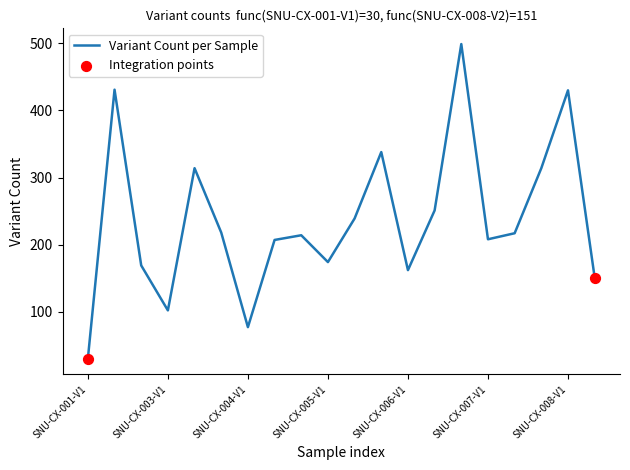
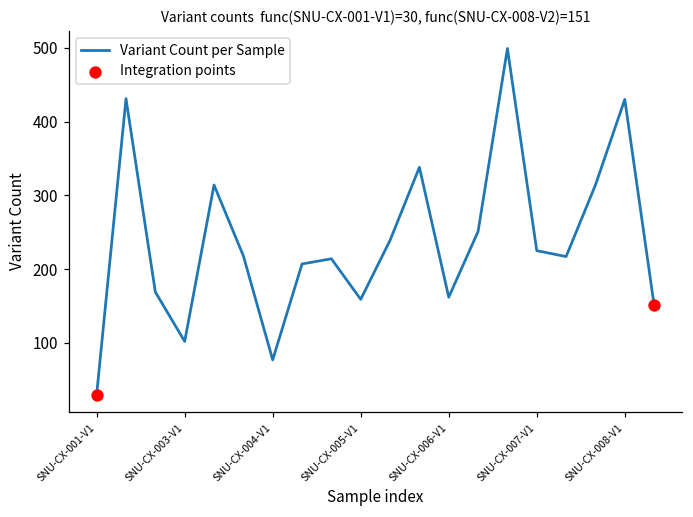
Variant Count per Sample, SNU-CX-005-V1: 170 -> 160
Variant Count per Sample, SNU-CX-007-V1: 210 -> 230
